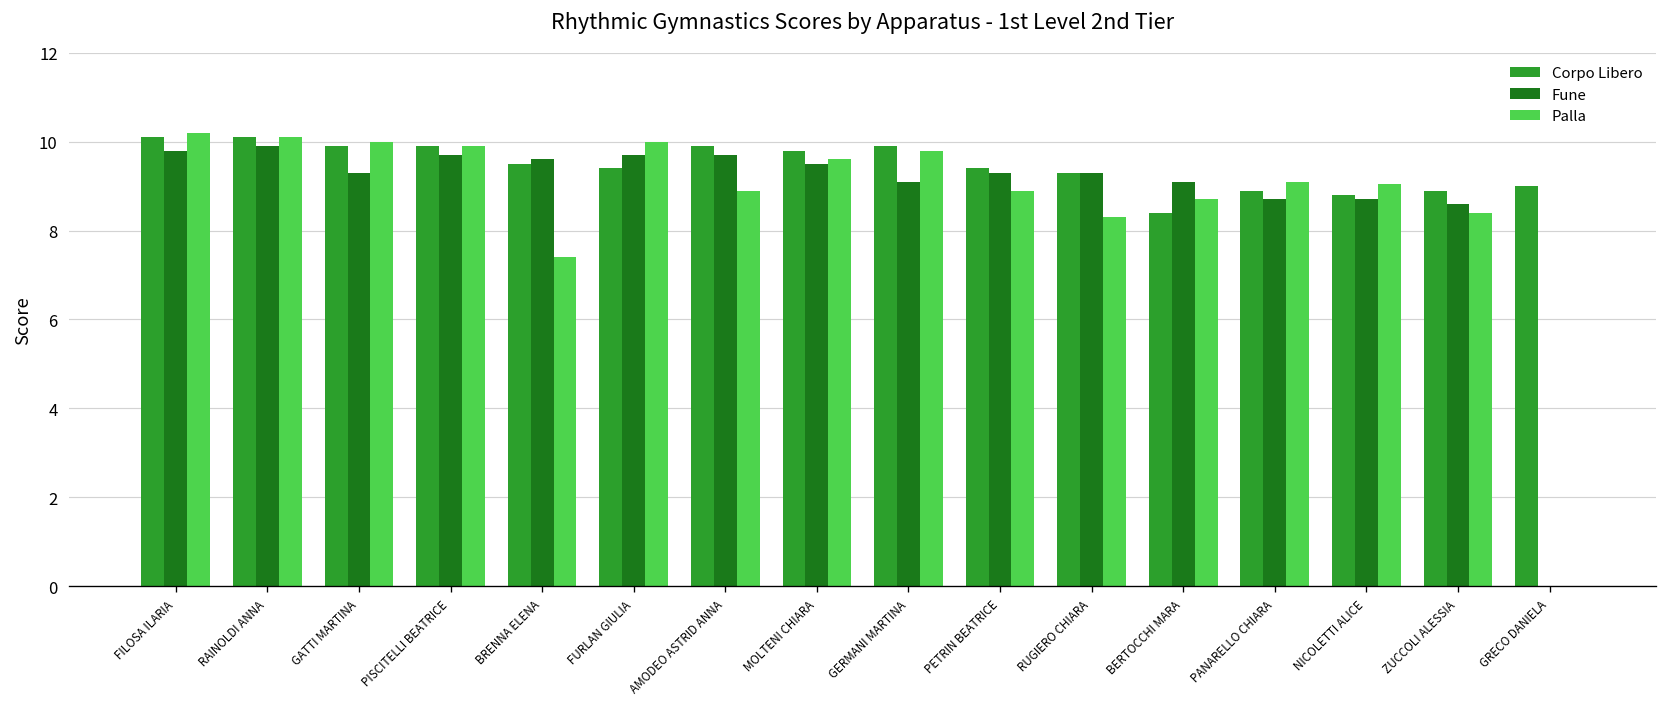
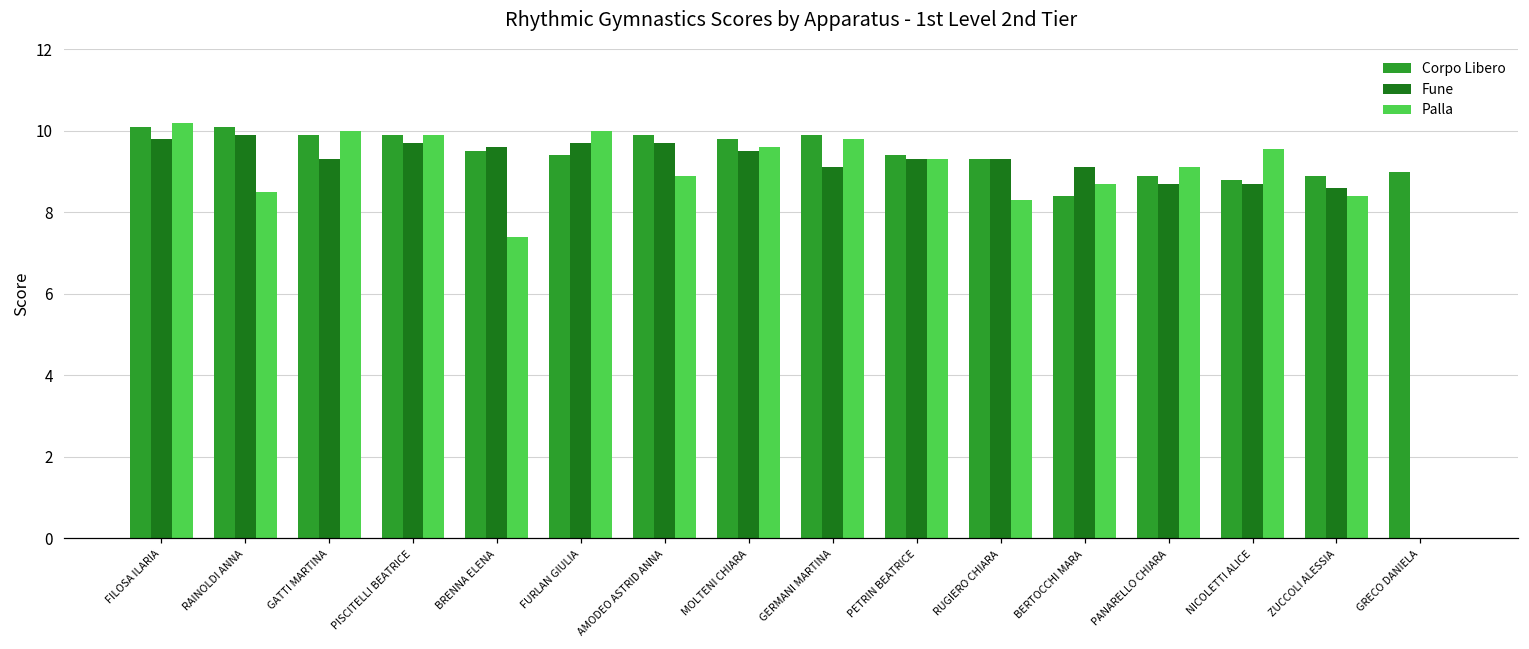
Palla, RAINOLDI ANNA: 10.1 -> 8.5
Palla, PETRIN BEATRICE: 8.9 -> 9.3
Palla, NICOLETTI ALICE: 9.1 -> 9.6
